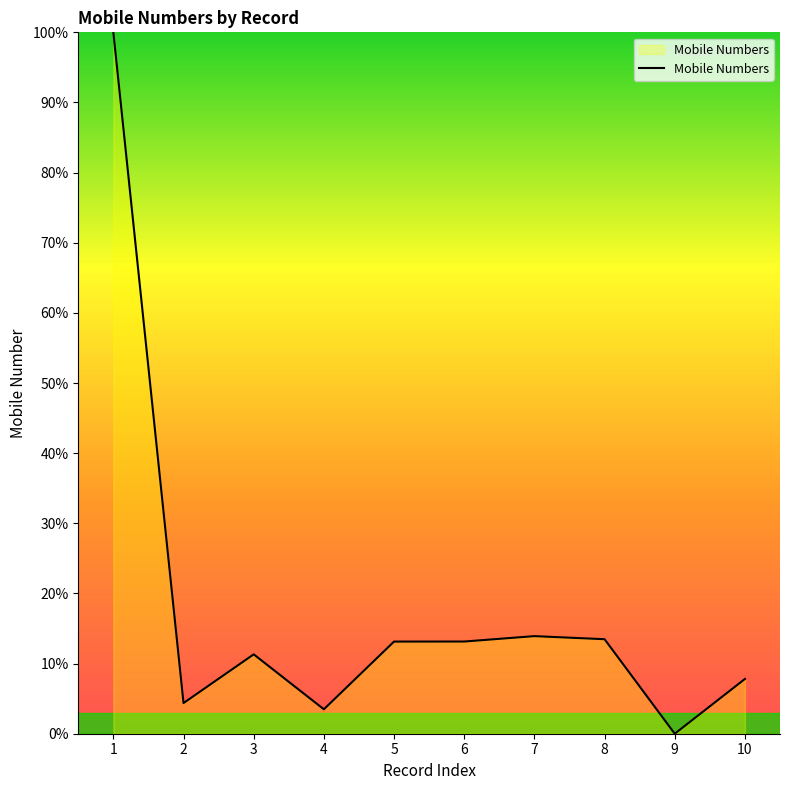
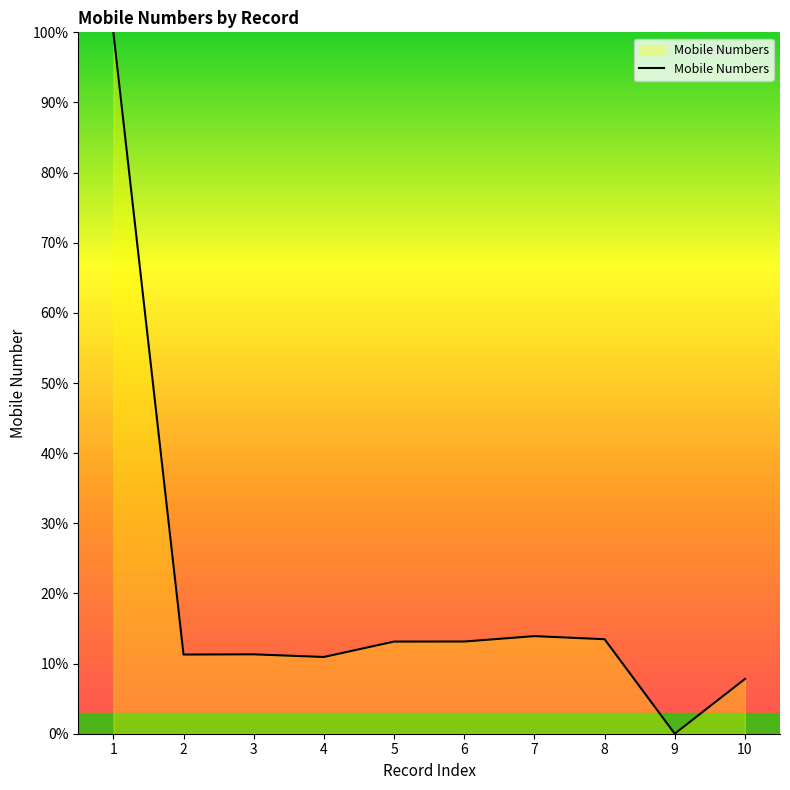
2: 4% -> 11%
4: 3% -> 11%
